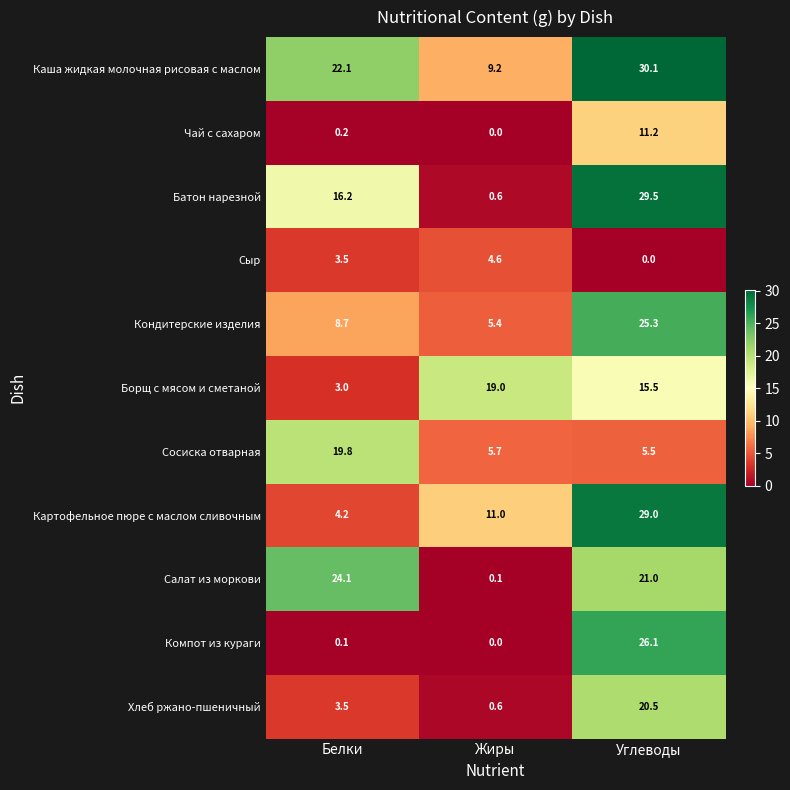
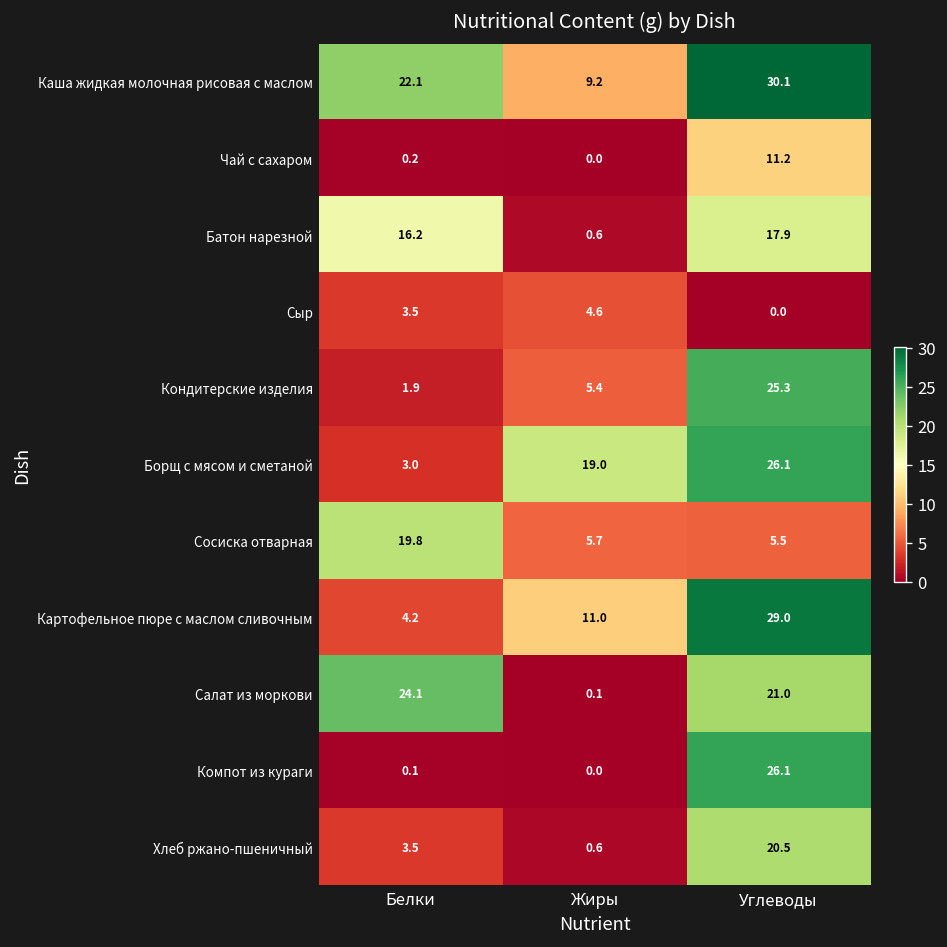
Батон нарезной, Углеводы: 29.5 -> 17.9
Кондитерские изделия, Белки: 8.7 -> 1.9
Борщ с мясом и сметаной, Углеводы: 15.5 -> 26.1
